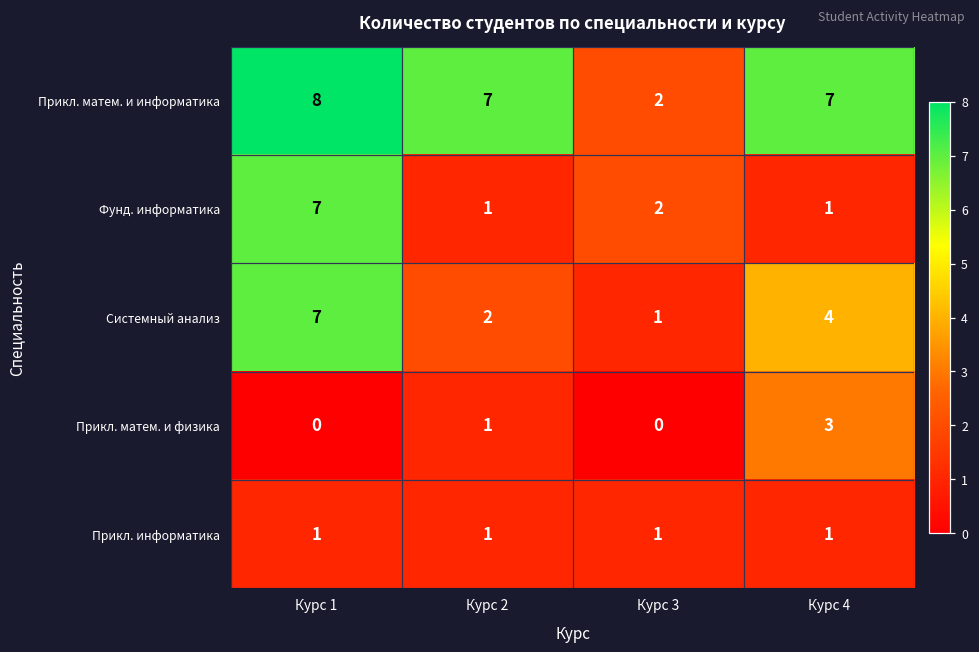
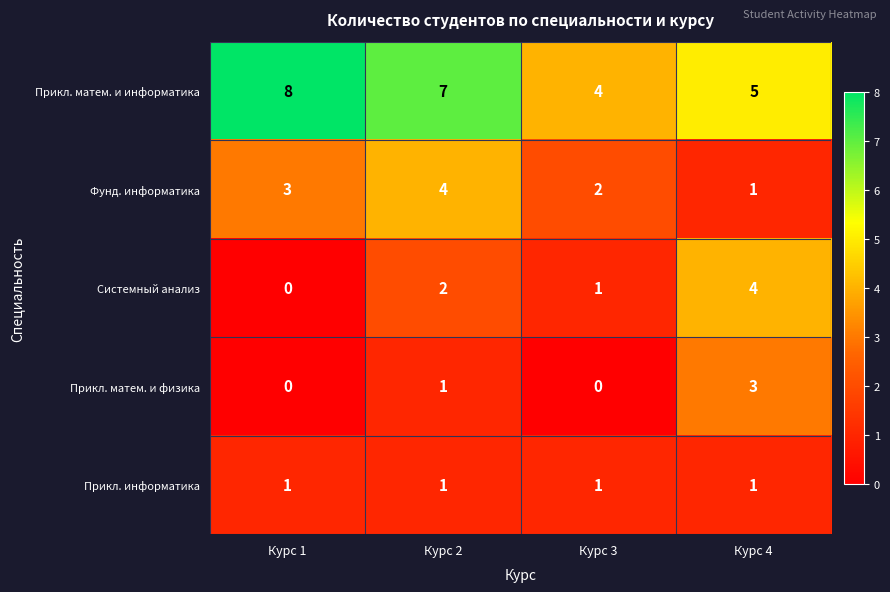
Прикл. матем. и информатика, Курс 3: 2 -> 4
Прикл. матем. и информатика, Курс 4: 7 -> 5
Фунд. информатика, Курс 1: 7 -> 3
Фунд. информатика, Курс 2: 1 -> 4
Системный анализ, Курс 1: 7 -> 0
